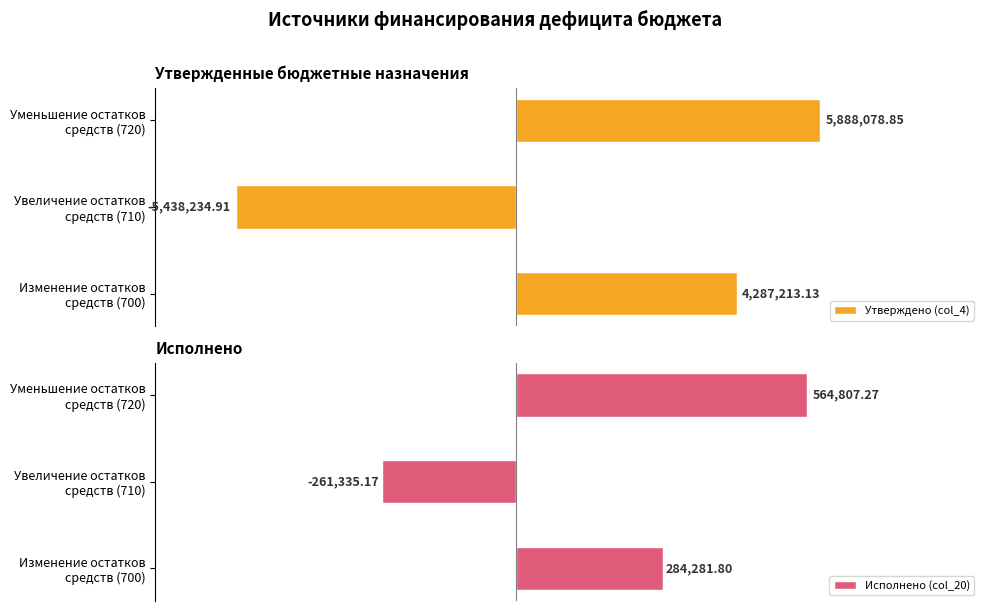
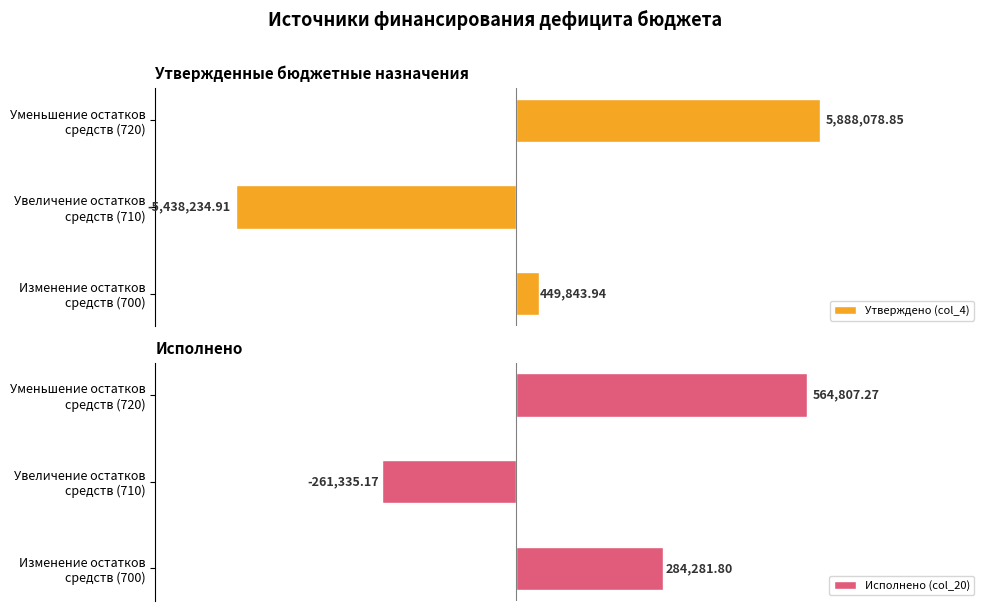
Утвержденные бюджетные назначения, Изменение остатков средств (700): 4,287,213.13 -> 449,843.94
